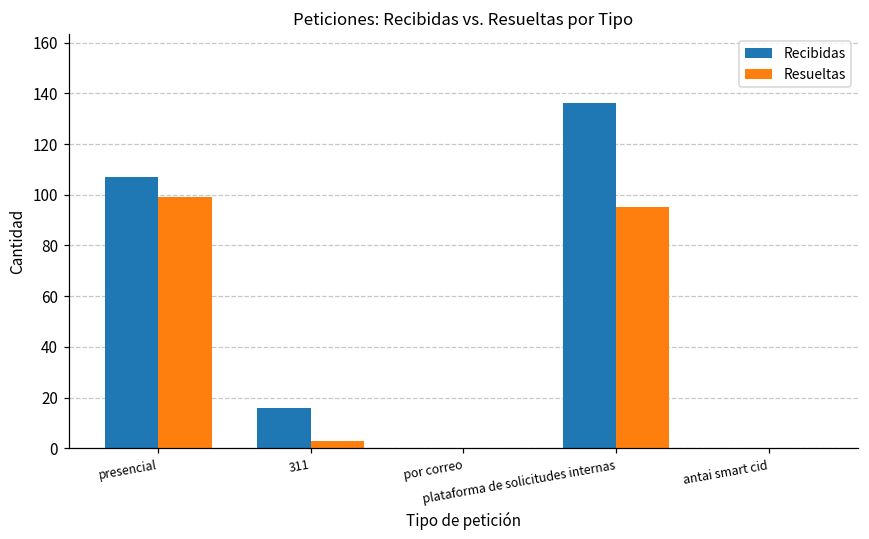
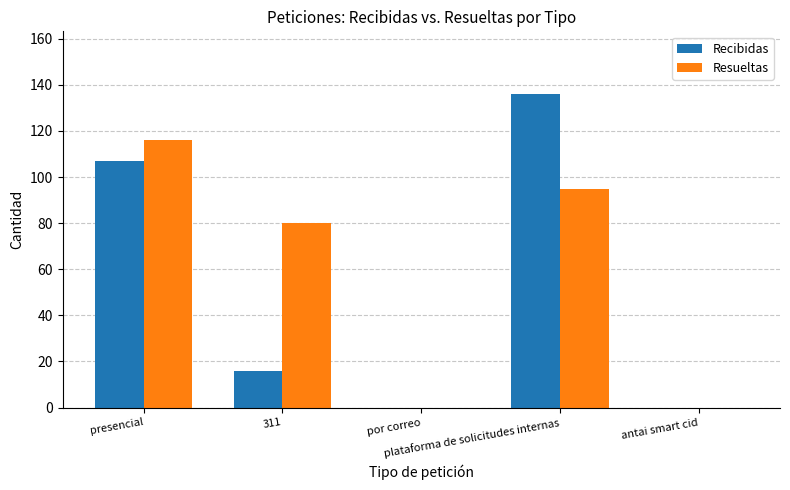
Resueltas, presencial: 99 -> 116
Resueltas, 311: 3 -> 80
